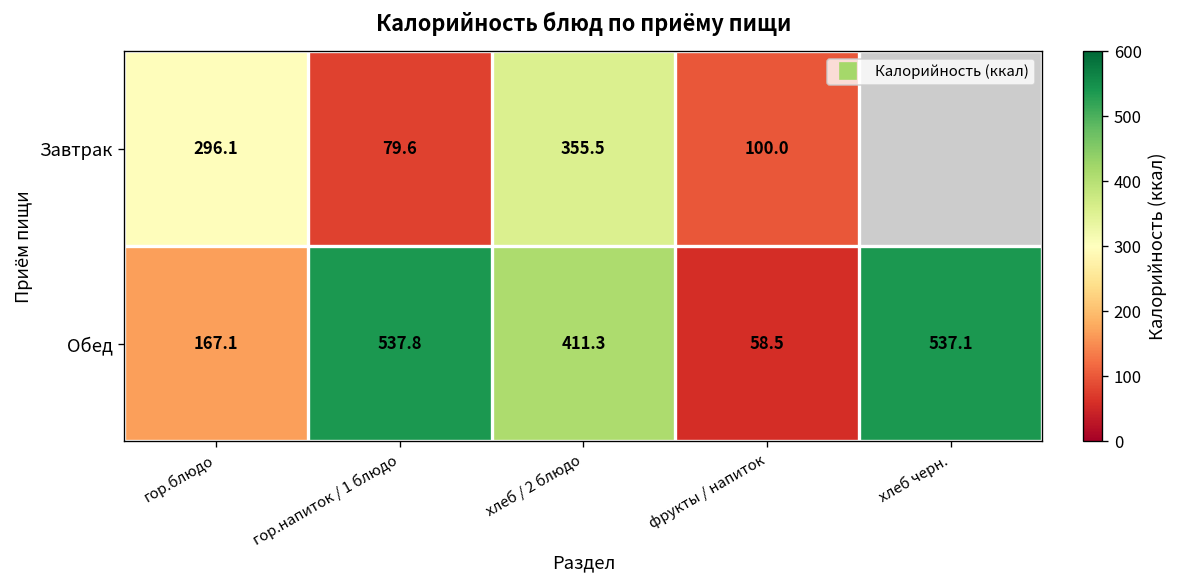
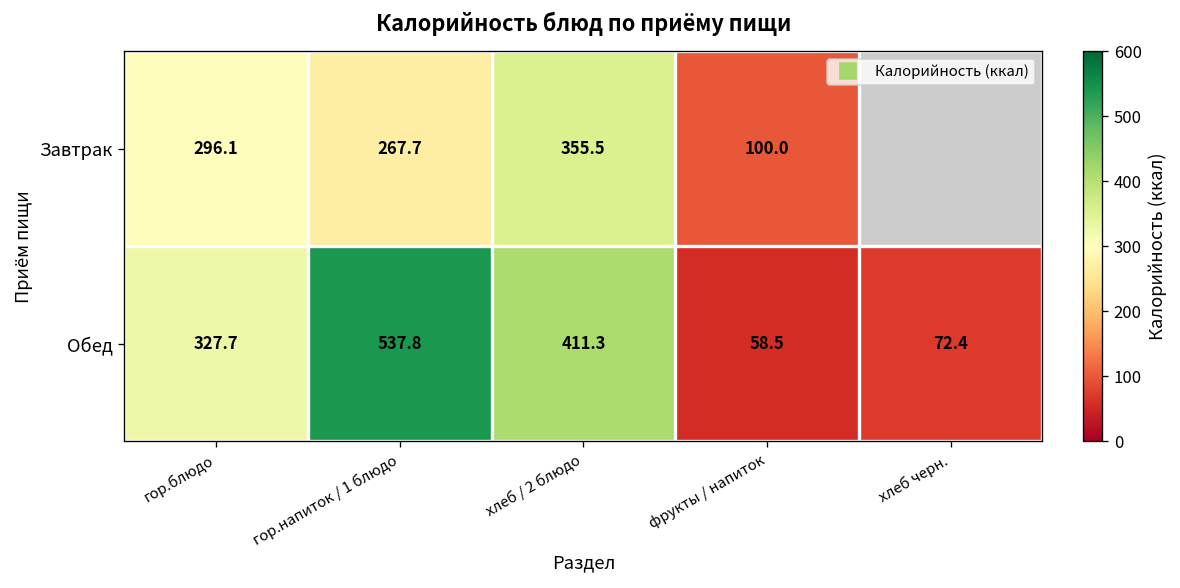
Завтрак, гор.напиток / 1 блюдо: 79.6 -> 267.7
Обед, гор.блюдо: 167.1 -> 327.7
Обед, хлеб черн.: 537.1 -> 72.4
